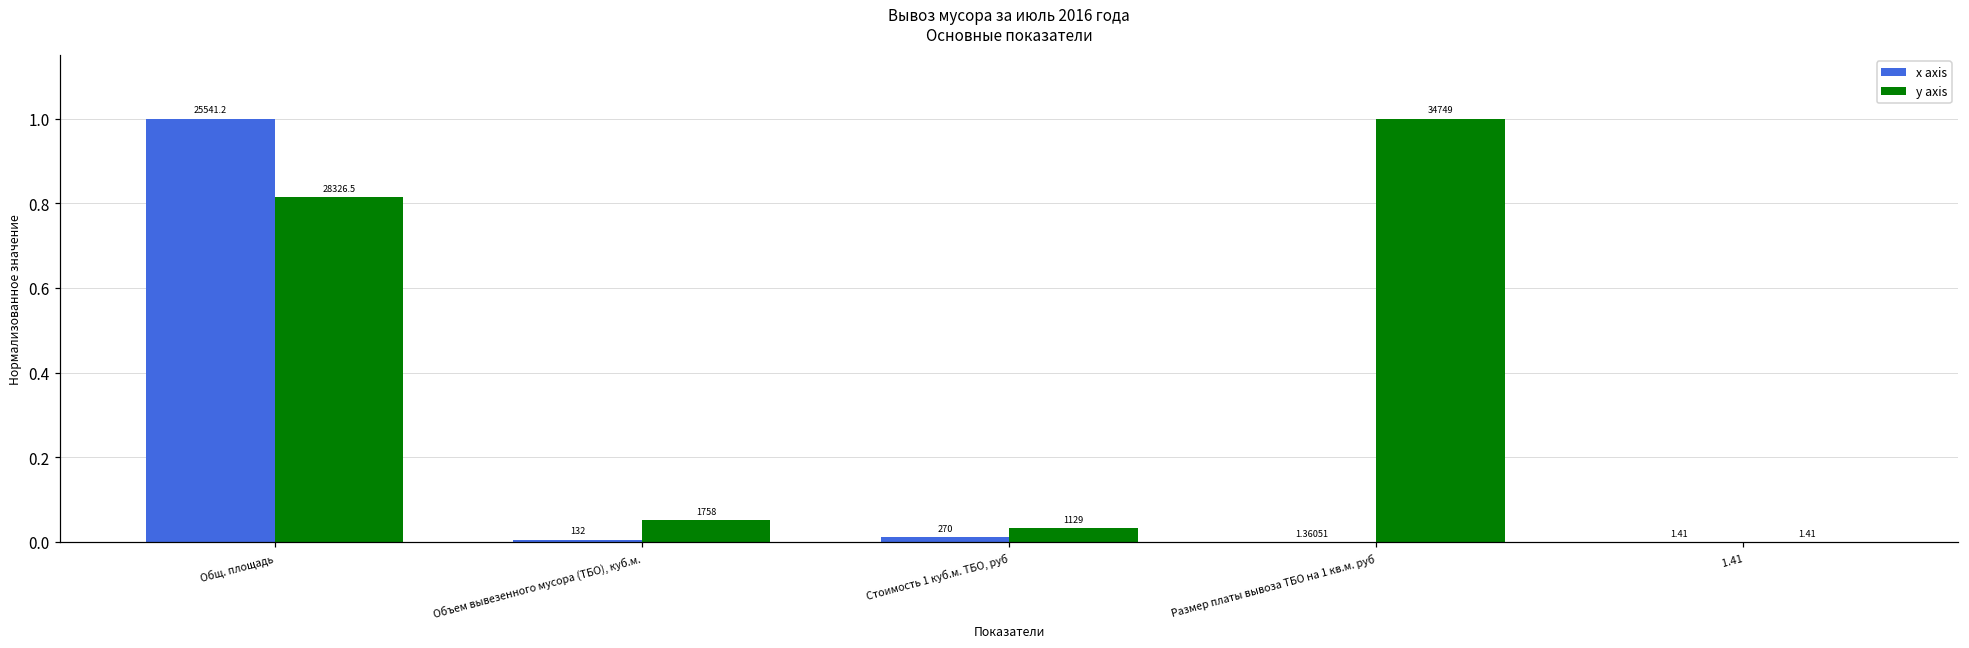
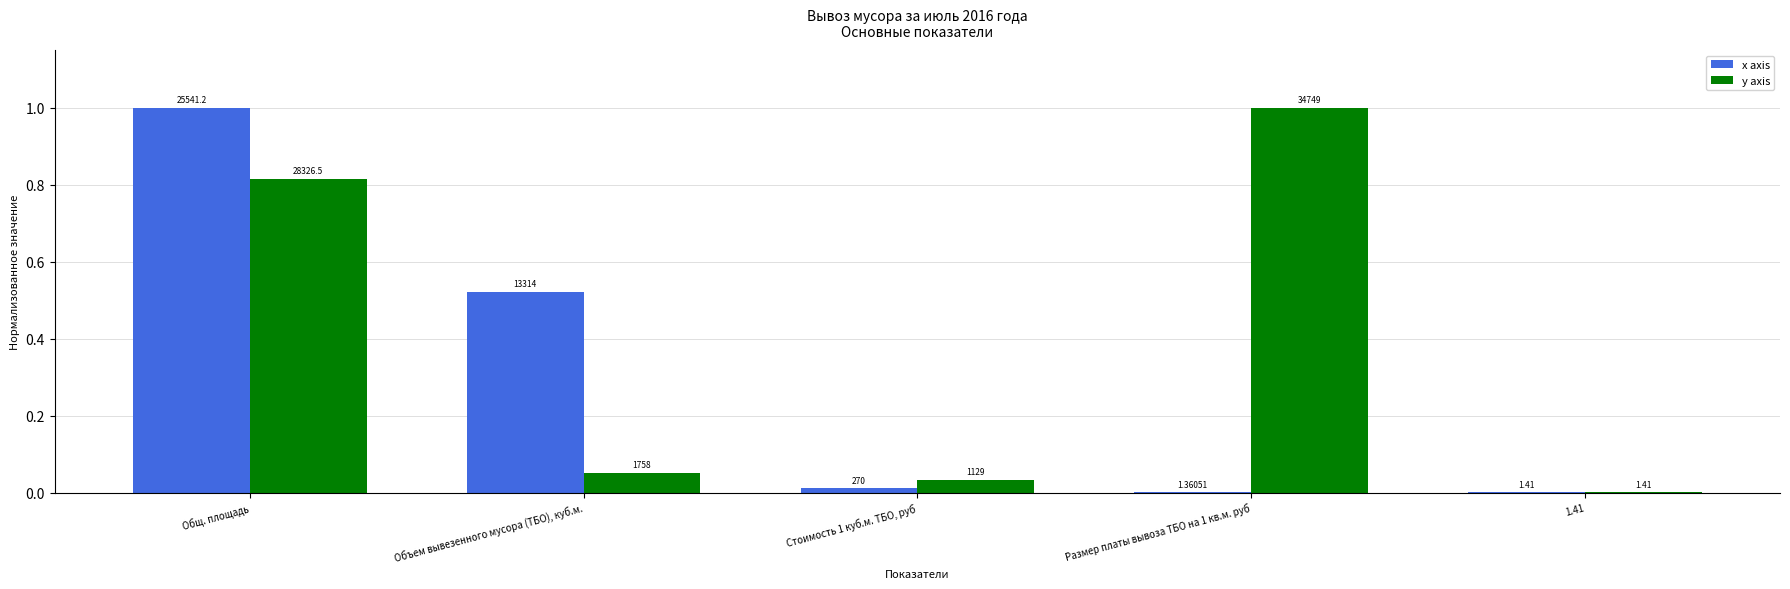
x axis, Объем вывезенного мусора (ТБО), куб.м.: 132 -> 13314
